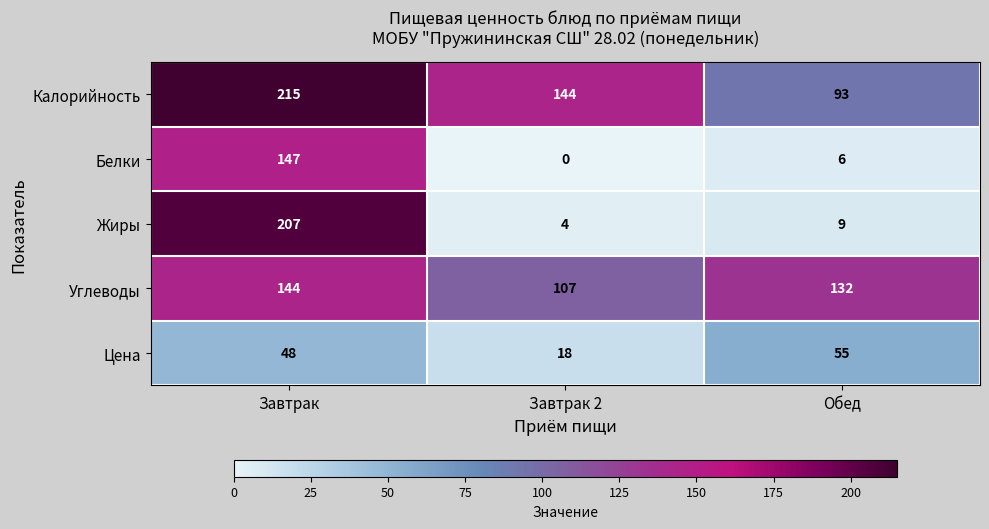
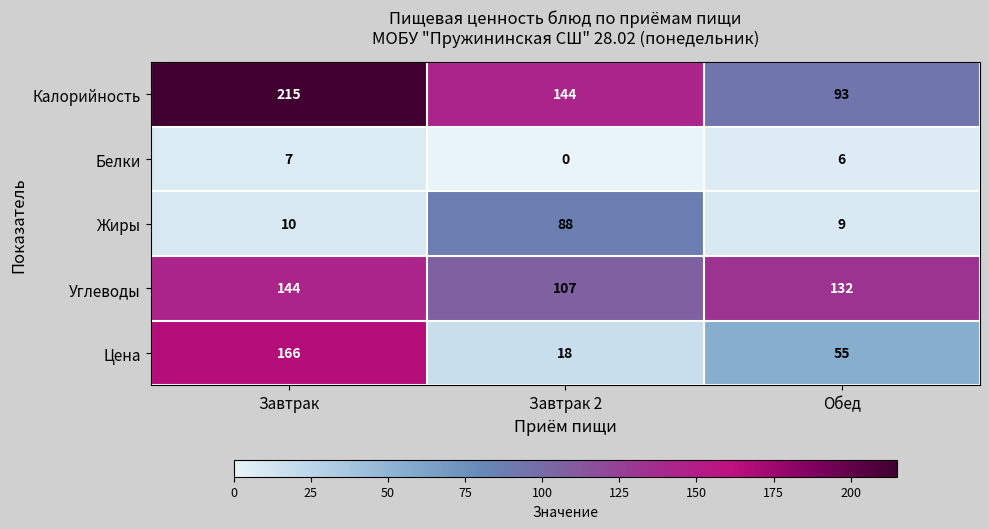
Белки, Завтрак: 147 -> 7
Жиры, Завтрак: 207 -> 10
Жиры, Завтрак 2: 4 -> 88
Цена, Завтрак: 48 -> 166
